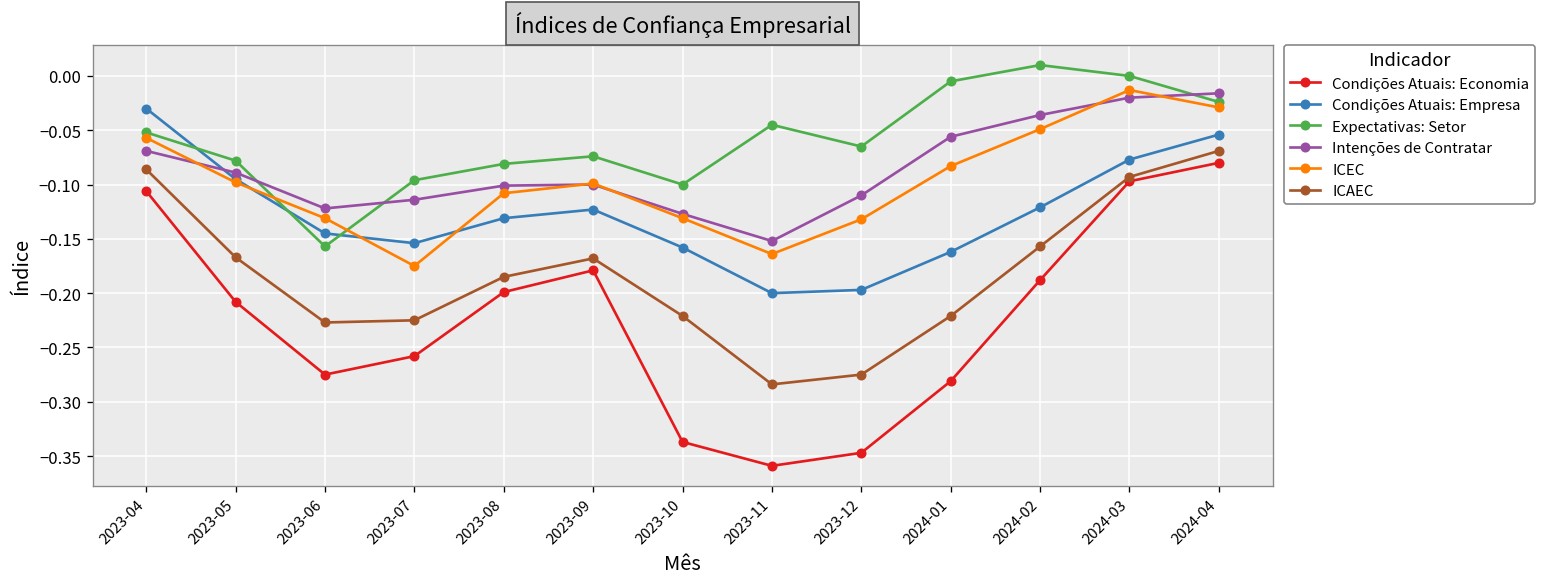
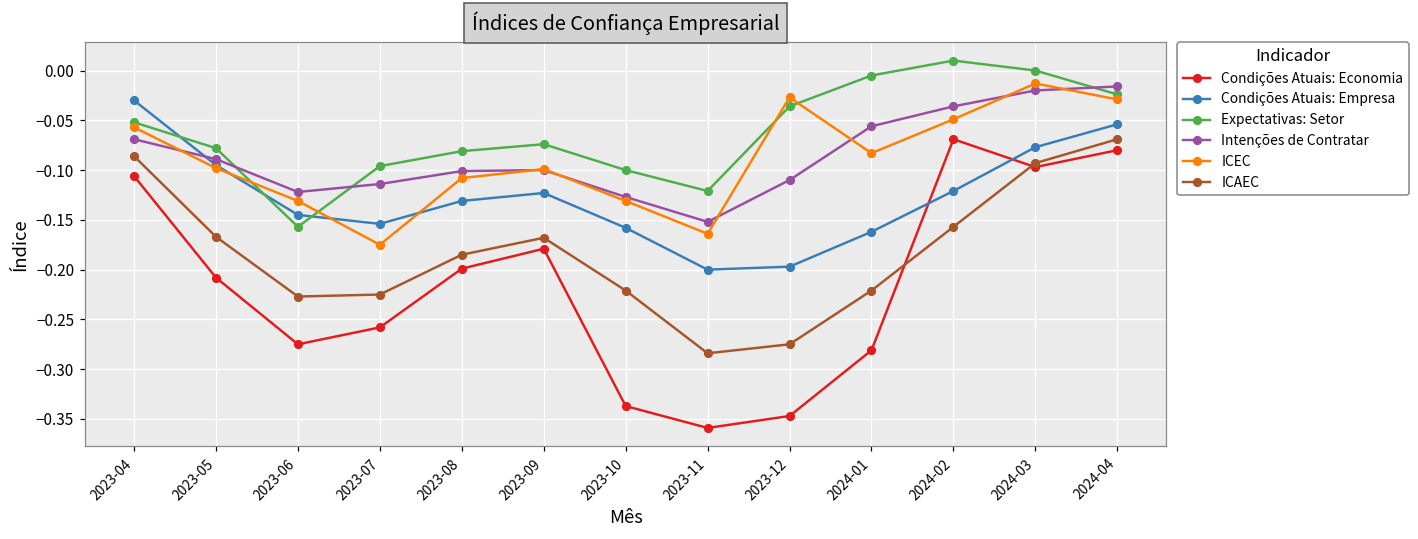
Expectativas: Setor, 2023-11: -0.05 -> -0.12
Expectativas: Setor, 2023-12: -0.07 -> -0.04
ICEC, 2023-12: -0.13 -> -0.03
Condições Atuais: Economia, 2024-02: -0.19 -> -0.07
